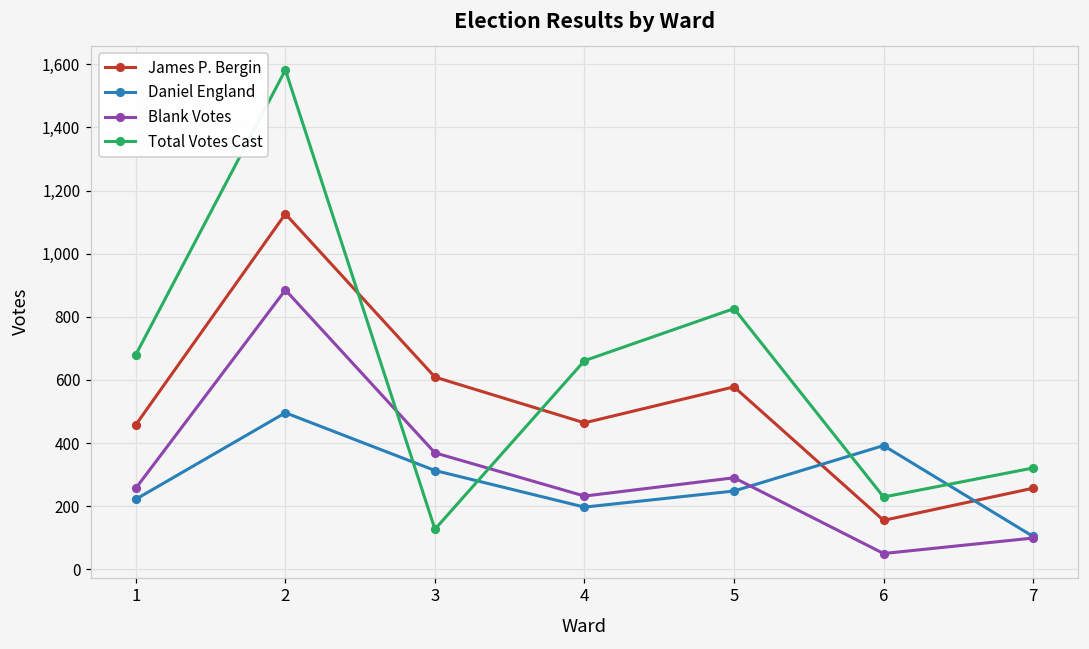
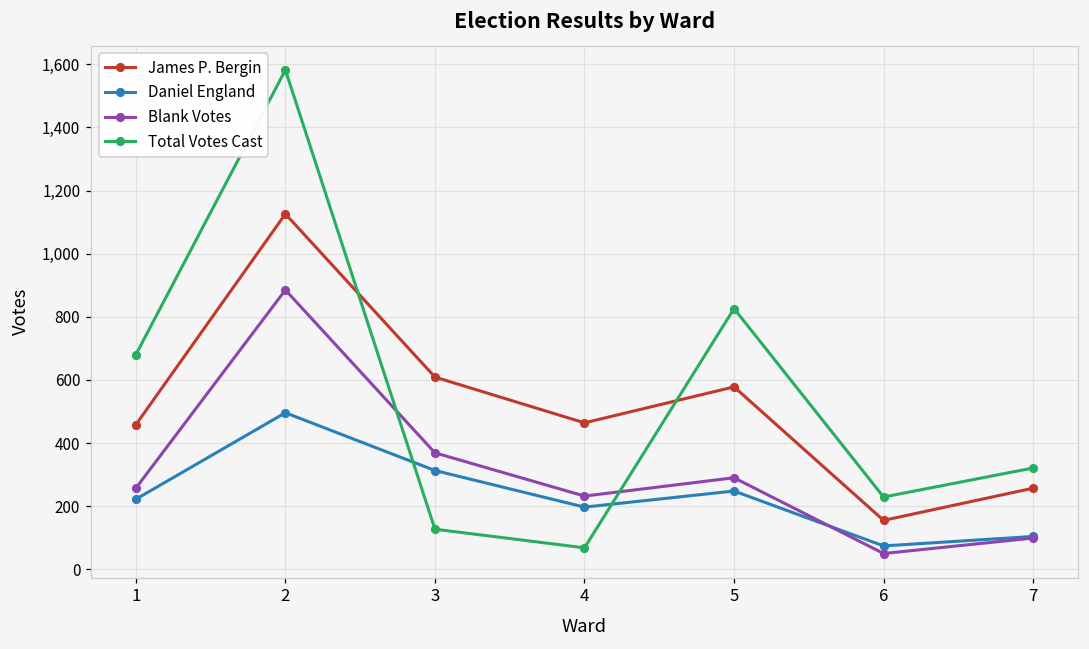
Total Votes Cast, 4: 660 -> 70
Daniel England, 6: 390 -> 70
